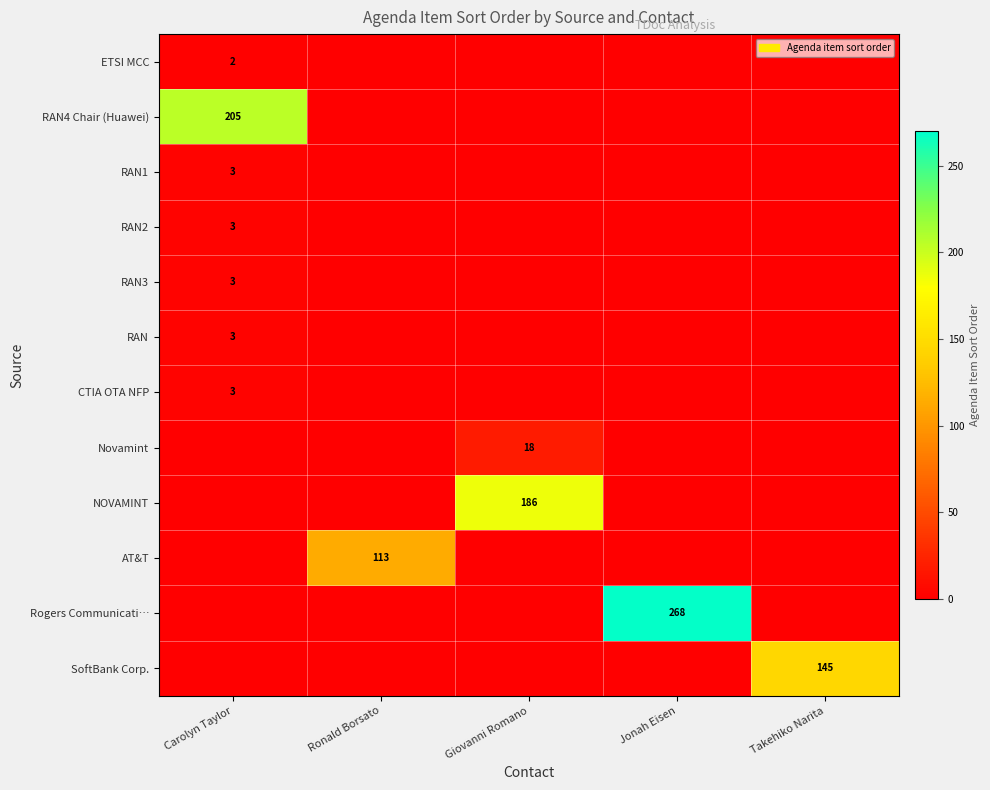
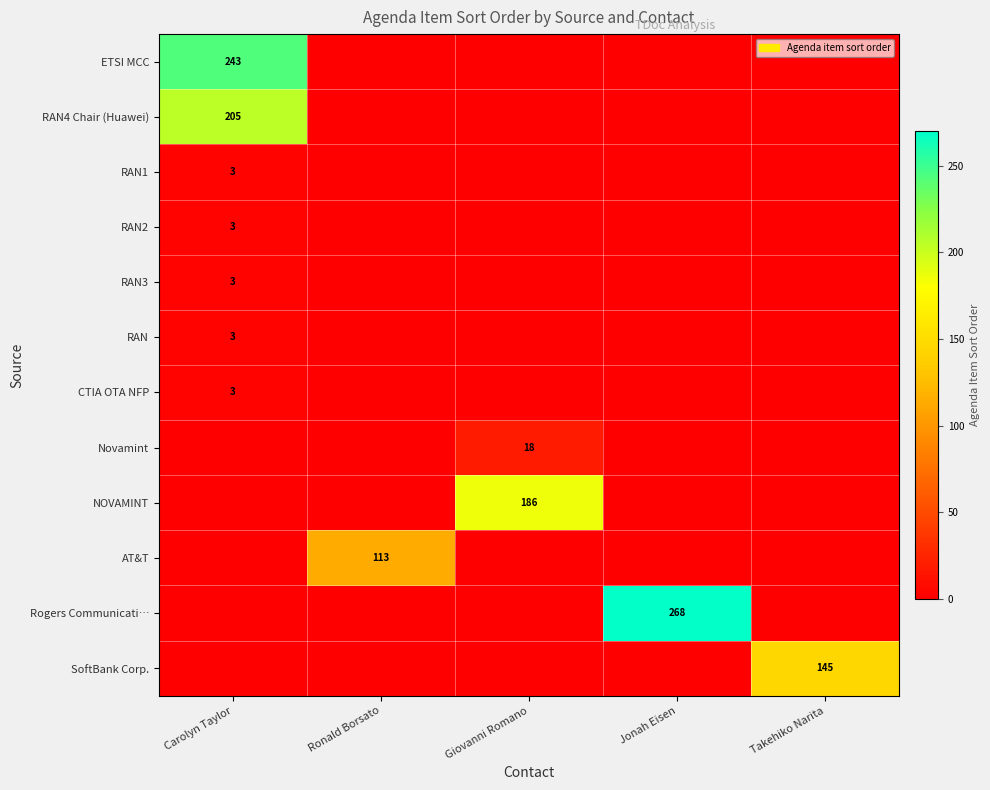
ETSI MCC, Carolyn Taylor: 2 -> 243
